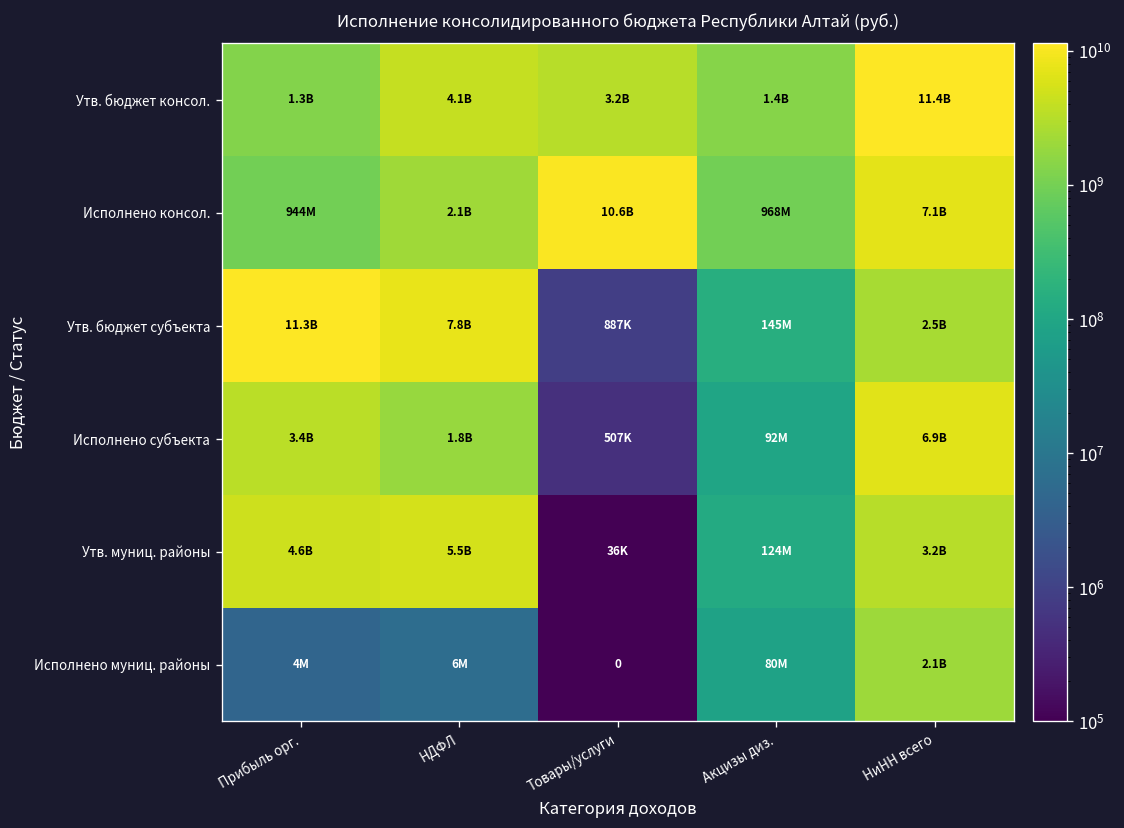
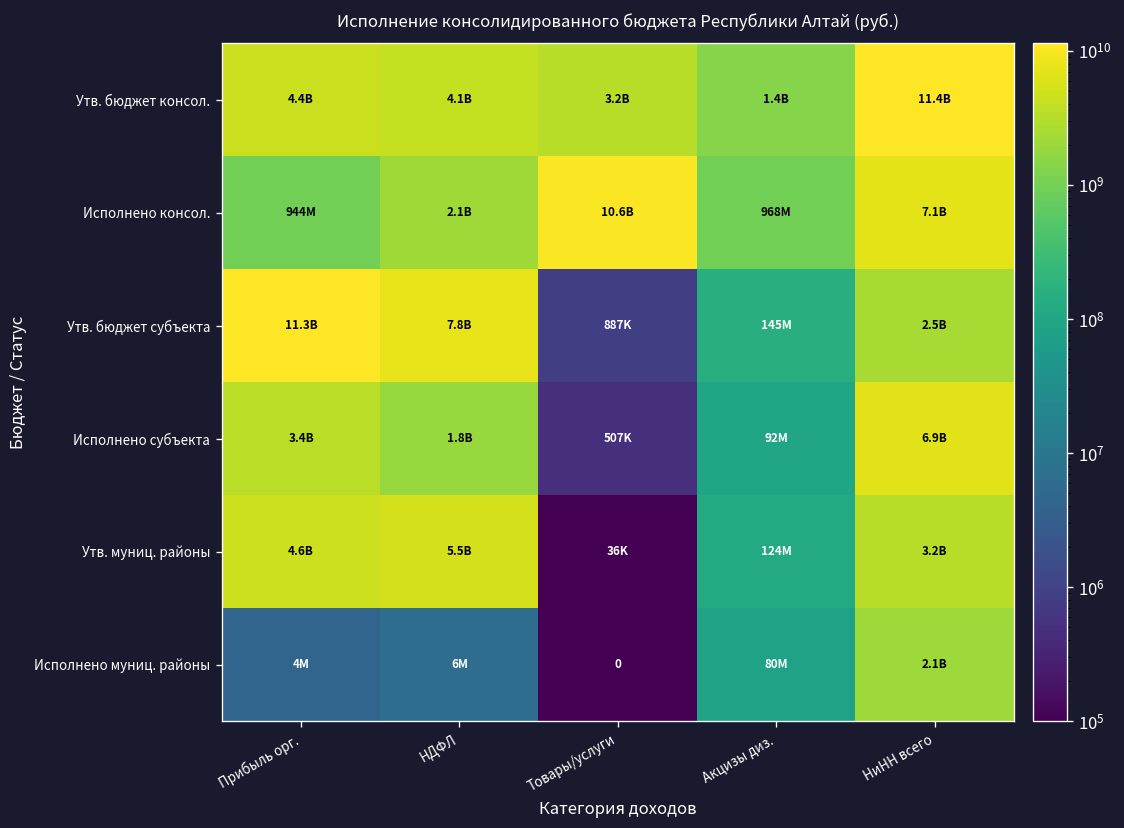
Утв. бюджет консол., Прибыль орг.: 1.3B -> 4.4B
